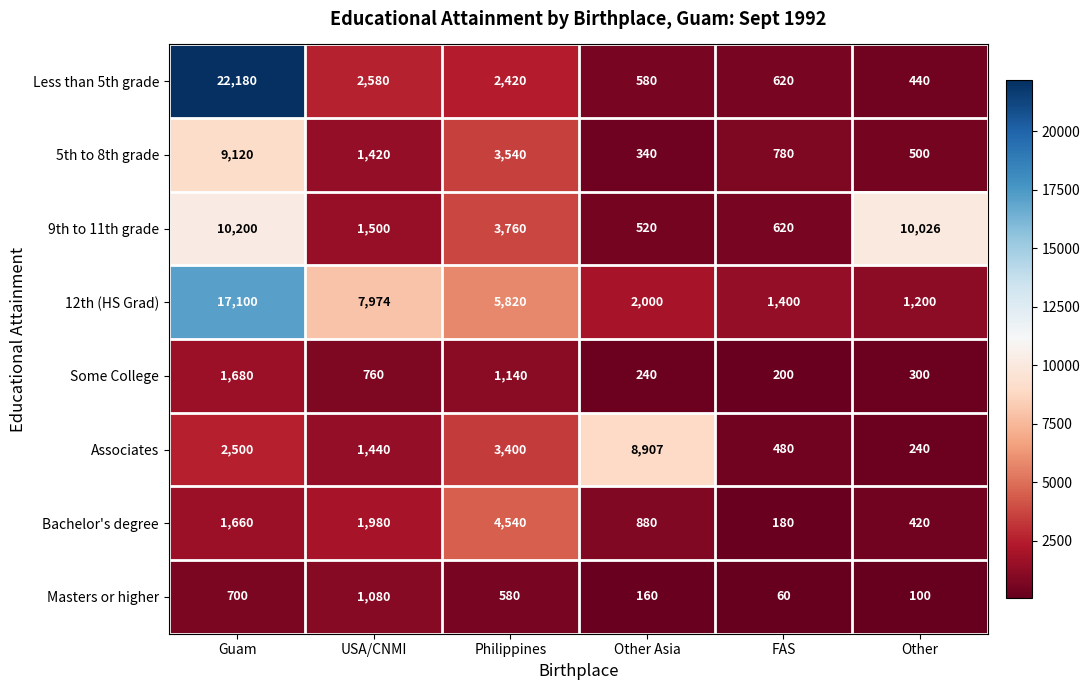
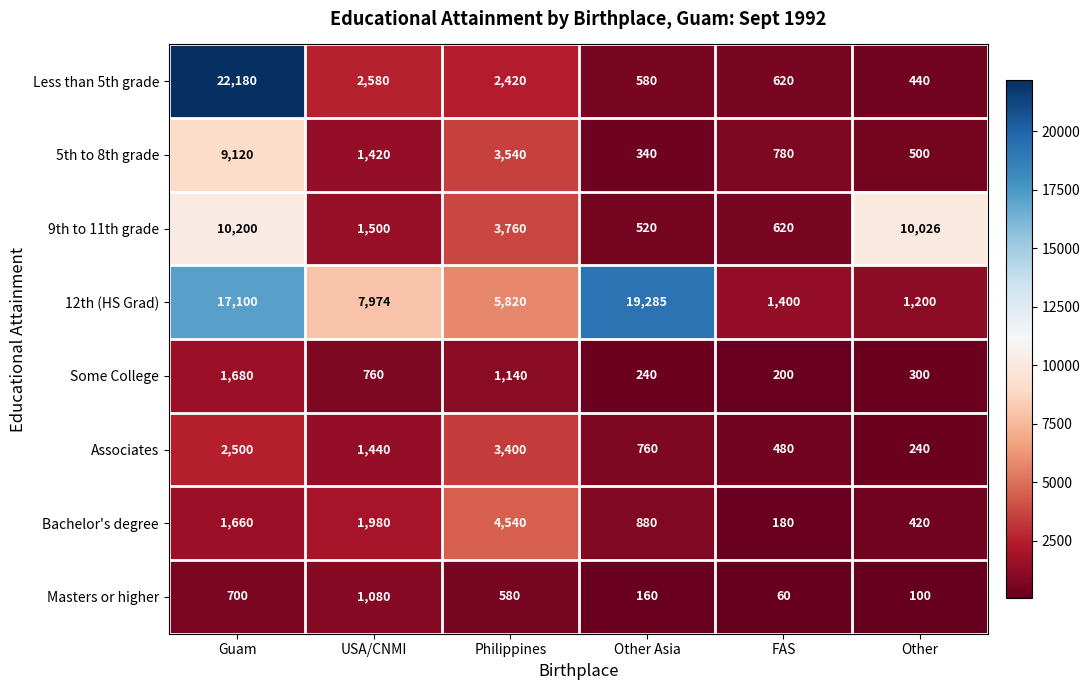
12th (HS Grad), Other Asia: 2,000 -> 19,285
Associates, Other Asia: 8,907 -> 760
